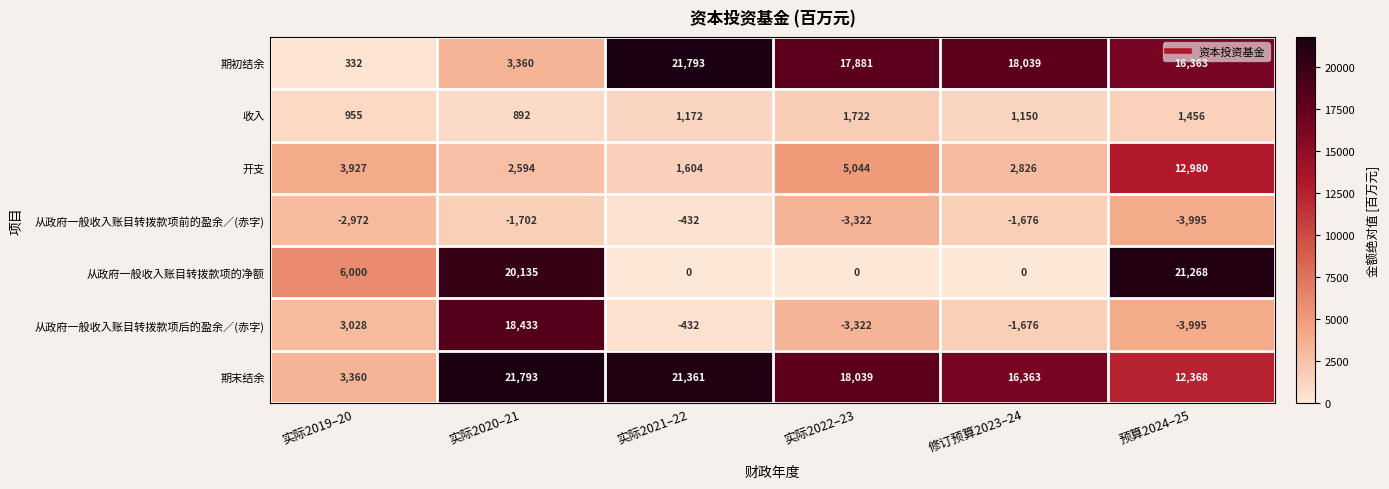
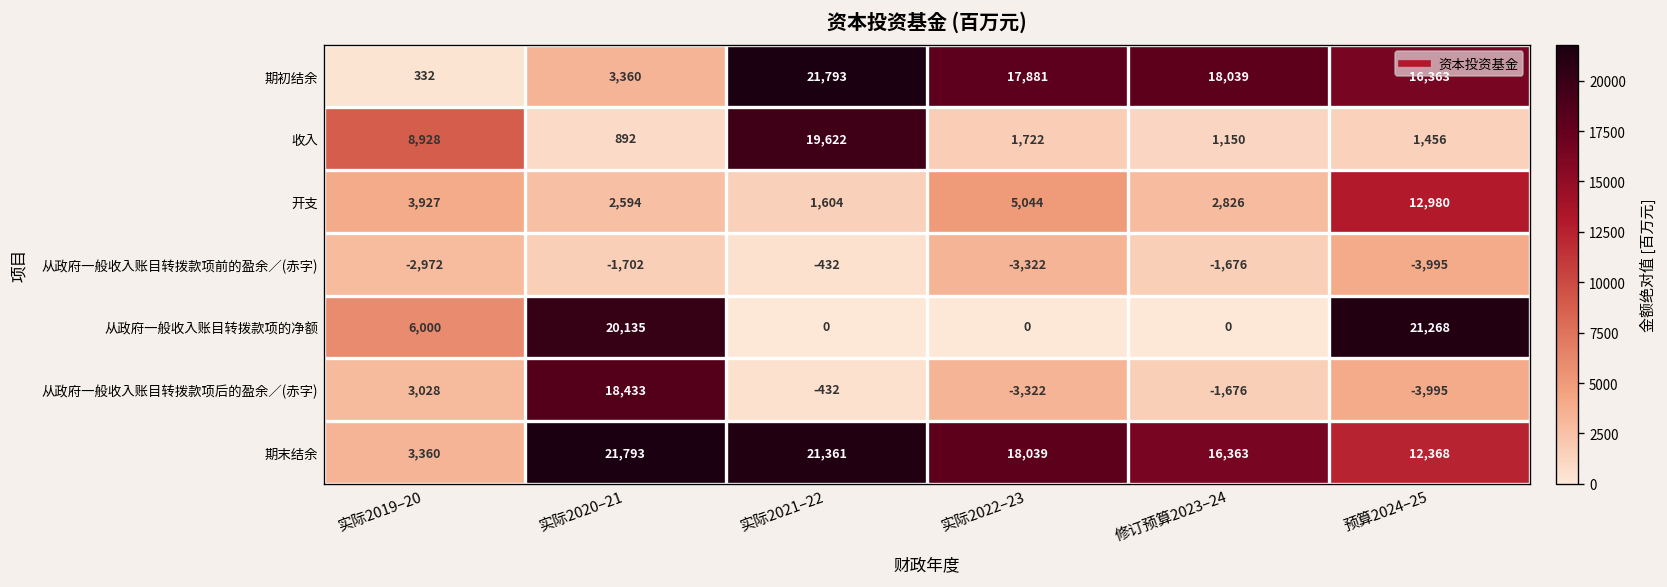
收入, 实际2019–20: 955 -> 8,928
收入, 实际2021–22: 1,172 -> 19,622
